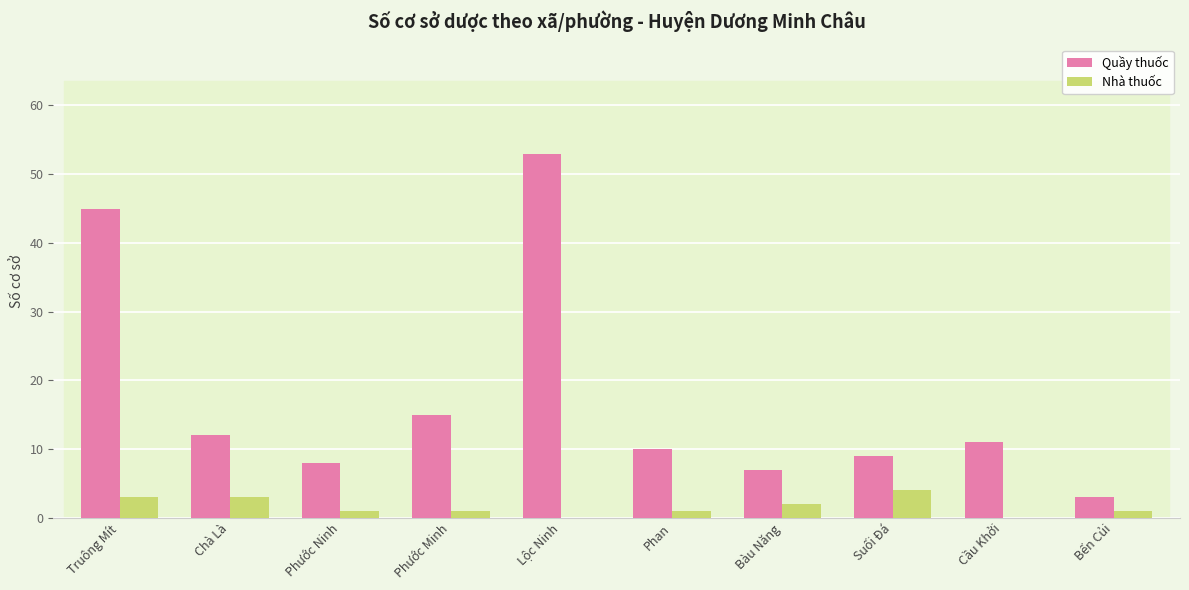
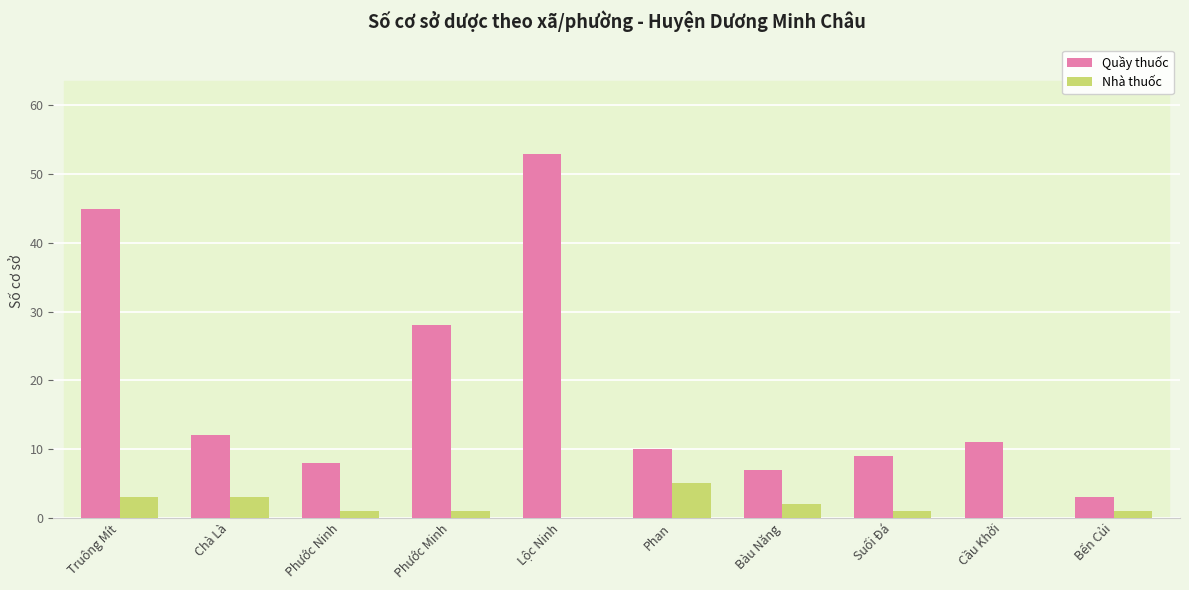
Quầy thuốc, Phước Minh: 15 -> 28
Nhà thuốc, Phan: 1 -> 5
Nhà thuốc, Suối Đá: 4 -> 1
